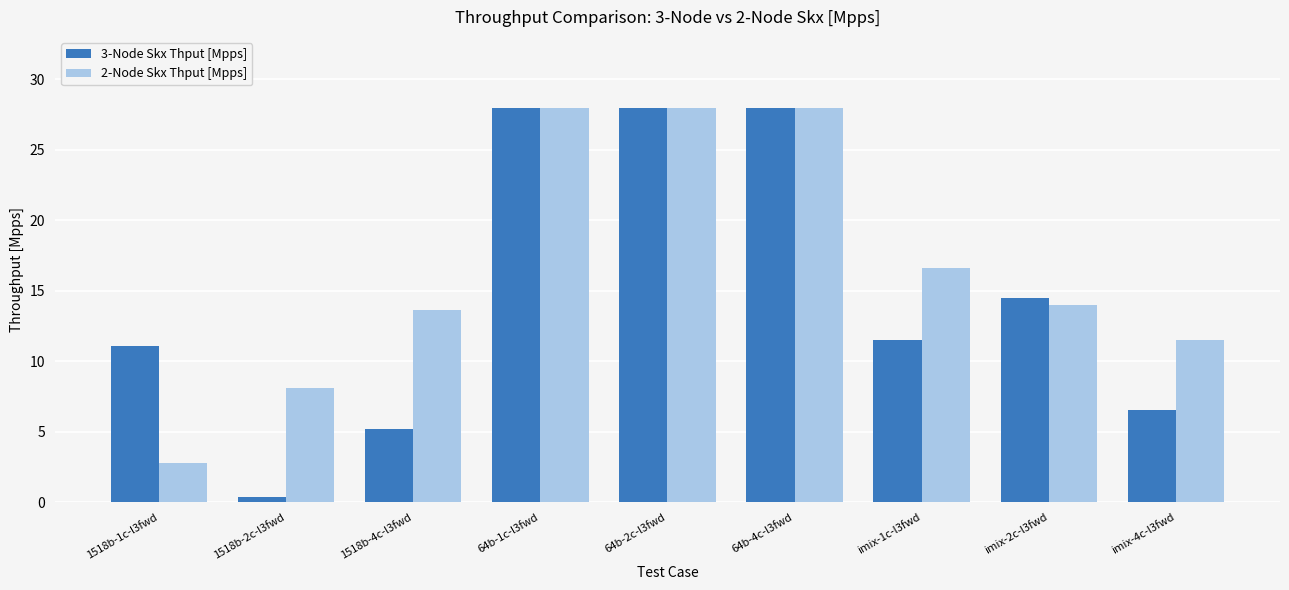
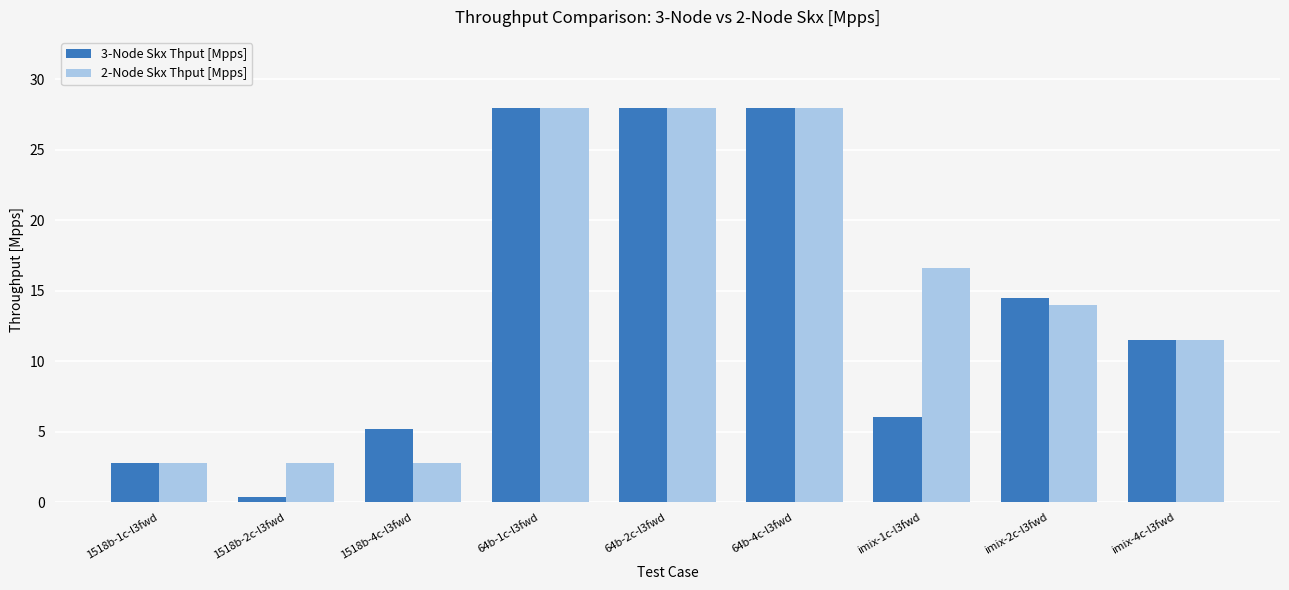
3-Node Skx Thput [Mpps], 1518b-1c-l3fwd: 11.1 -> 2.8
2-Node Skx Thput [Mpps], 1518b-2c-l3fwd: 8.1 -> 2.8
2-Node Skx Thput [Mpps], 1518b-4c-l3fwd: 13.6 -> 2.8
3-Node Skx Thput [Mpps], imix-1c-l3fwd: 11.5 -> 6.1
3-Node Skx Thput [Mpps], imix-4c-l3fwd: 6.6 -> 11.5
